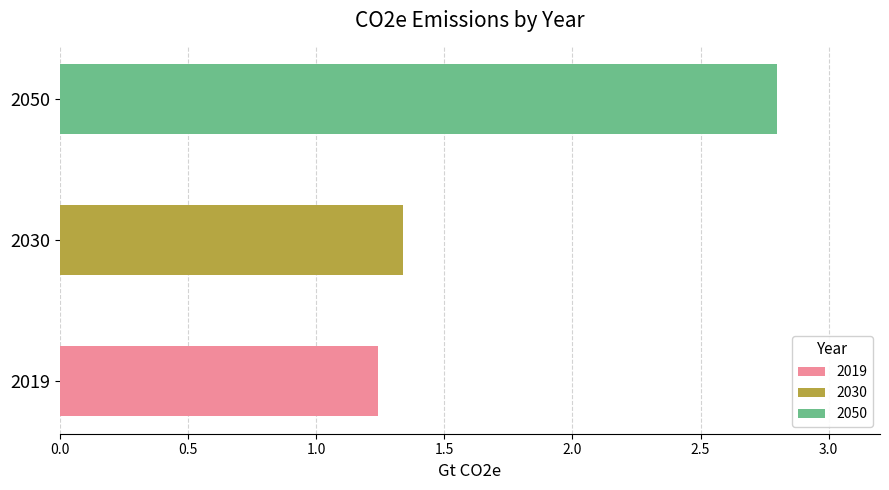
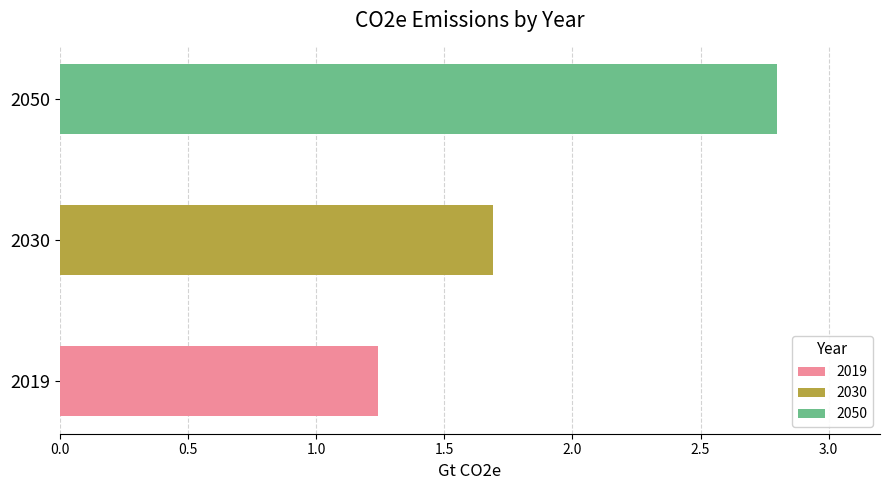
2030: 1.34 -> 1.69
